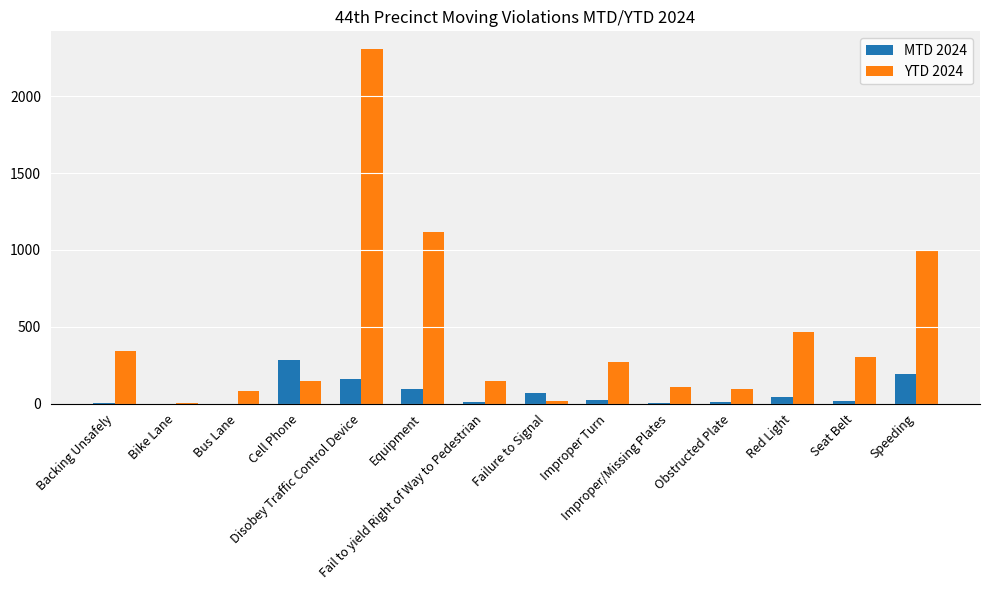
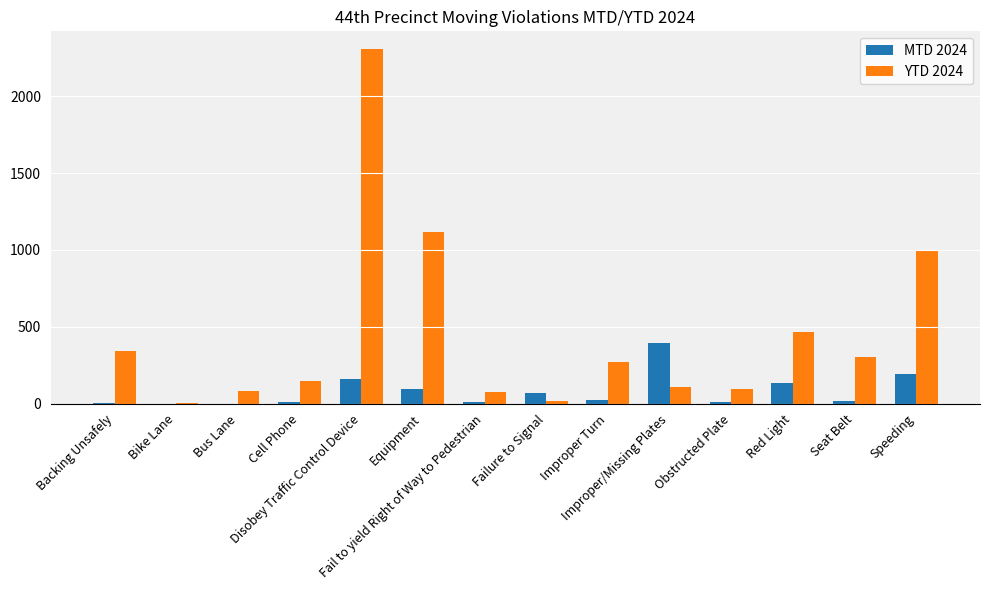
MTD 2024, Cell Phone: 290 -> 10
YTD 2024, Fail to yield Right of Way to Pedestrian: 150 -> 80
MTD 2024, Improper/Missing Plates: 10 -> 390
MTD 2024, Red Light: 40 -> 140
